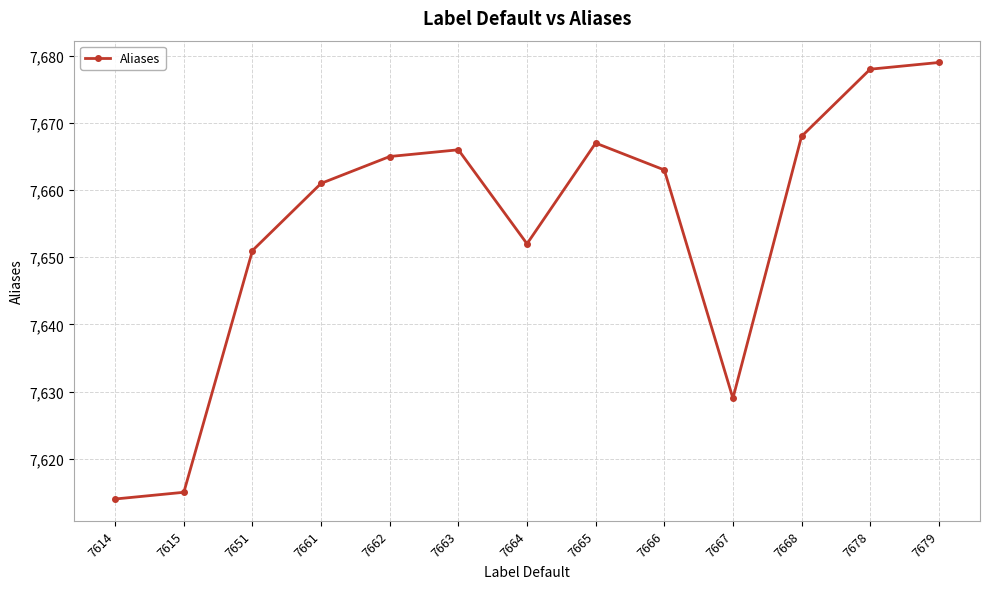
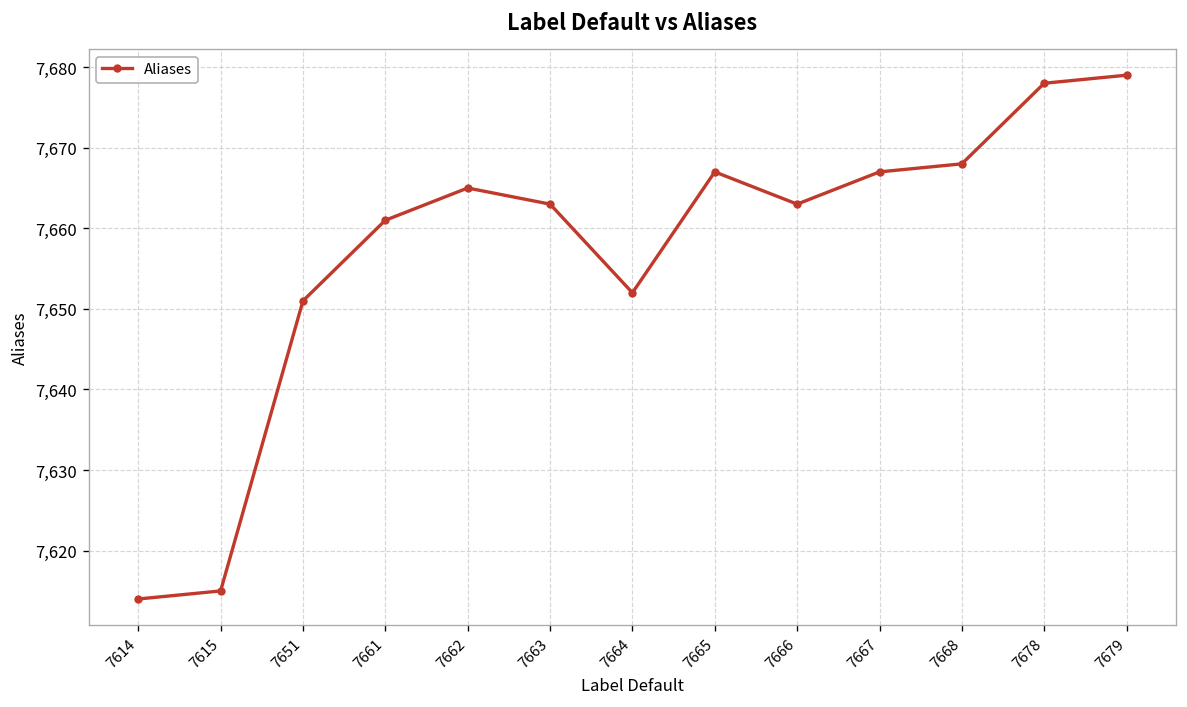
7663: 7,666 -> 7,663
7667: 7,629 -> 7,667
